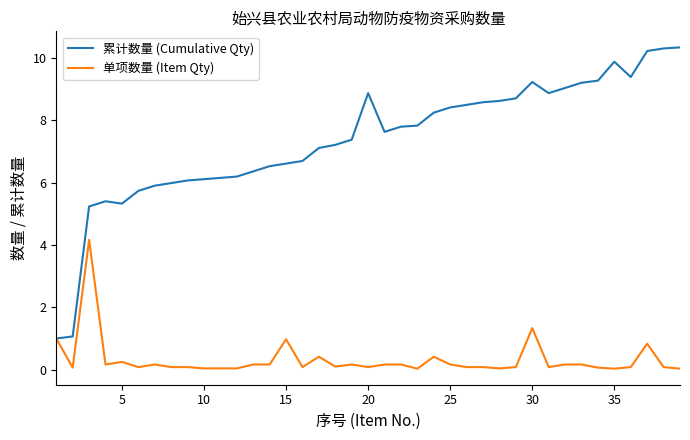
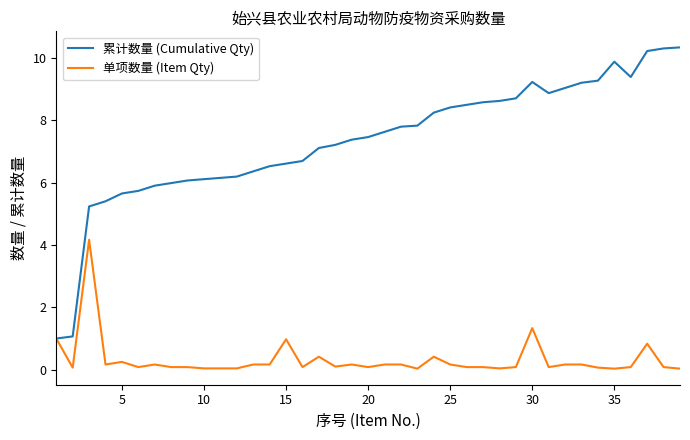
累计数量 (Cumulative Qty), 5: 5.3 -> 5.7
累计数量 (Cumulative Qty), 20: 8.9 -> 7.5
